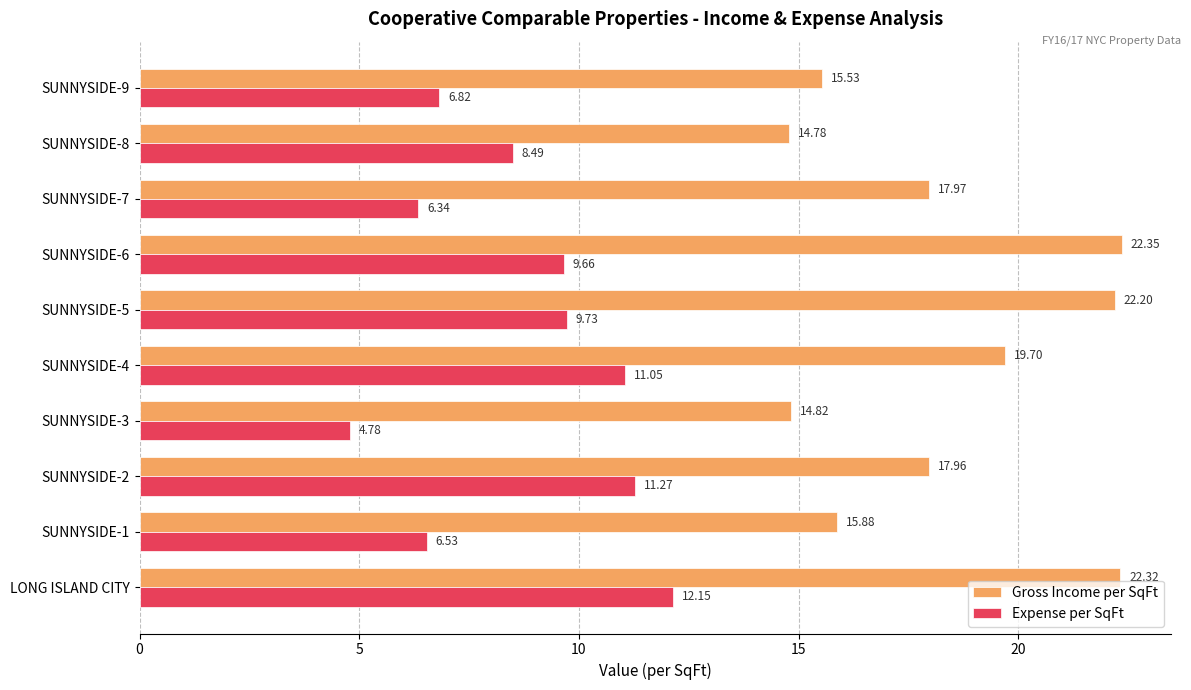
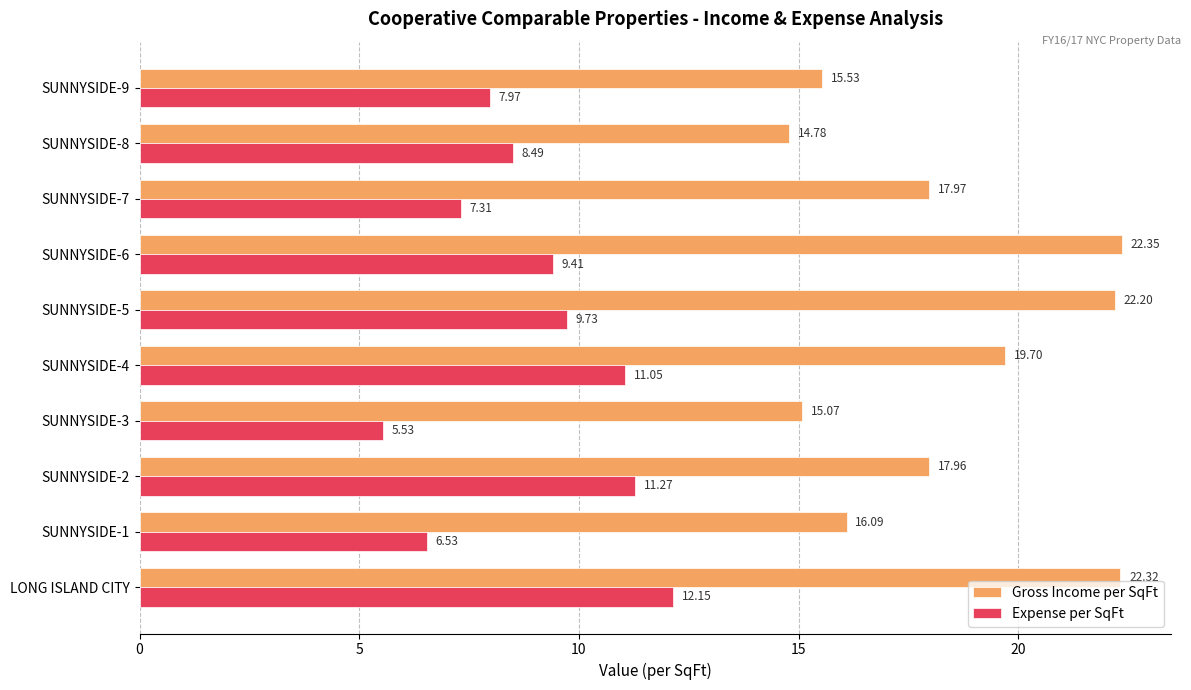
Expense per SqFt, SUNNYSIDE-9: 6.82 -> 7.97
Expense per SqFt, SUNNYSIDE-7: 6.34 -> 7.31
Expense per SqFt, SUNNYSIDE-6: 9.66 -> 9.41
Gross Income per SqFt, SUNNYSIDE-3: 14.82 -> 15.07
Expense per SqFt, SUNNYSIDE-3: 4.78 -> 5.53
Gross Income per SqFt, SUNNYSIDE-1: 15.88 -> 16.09
